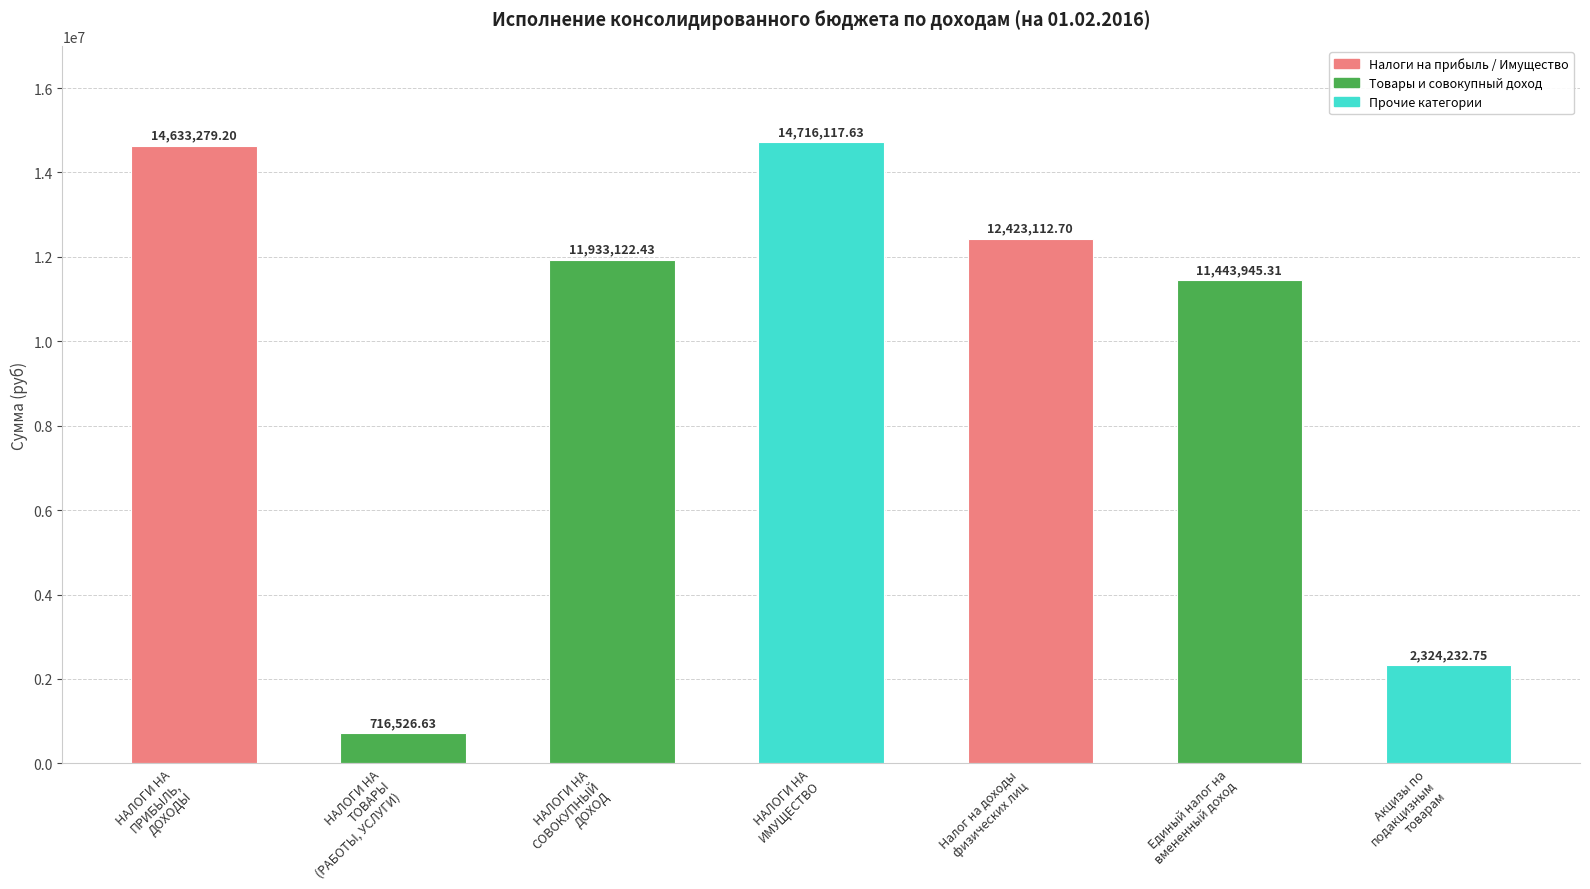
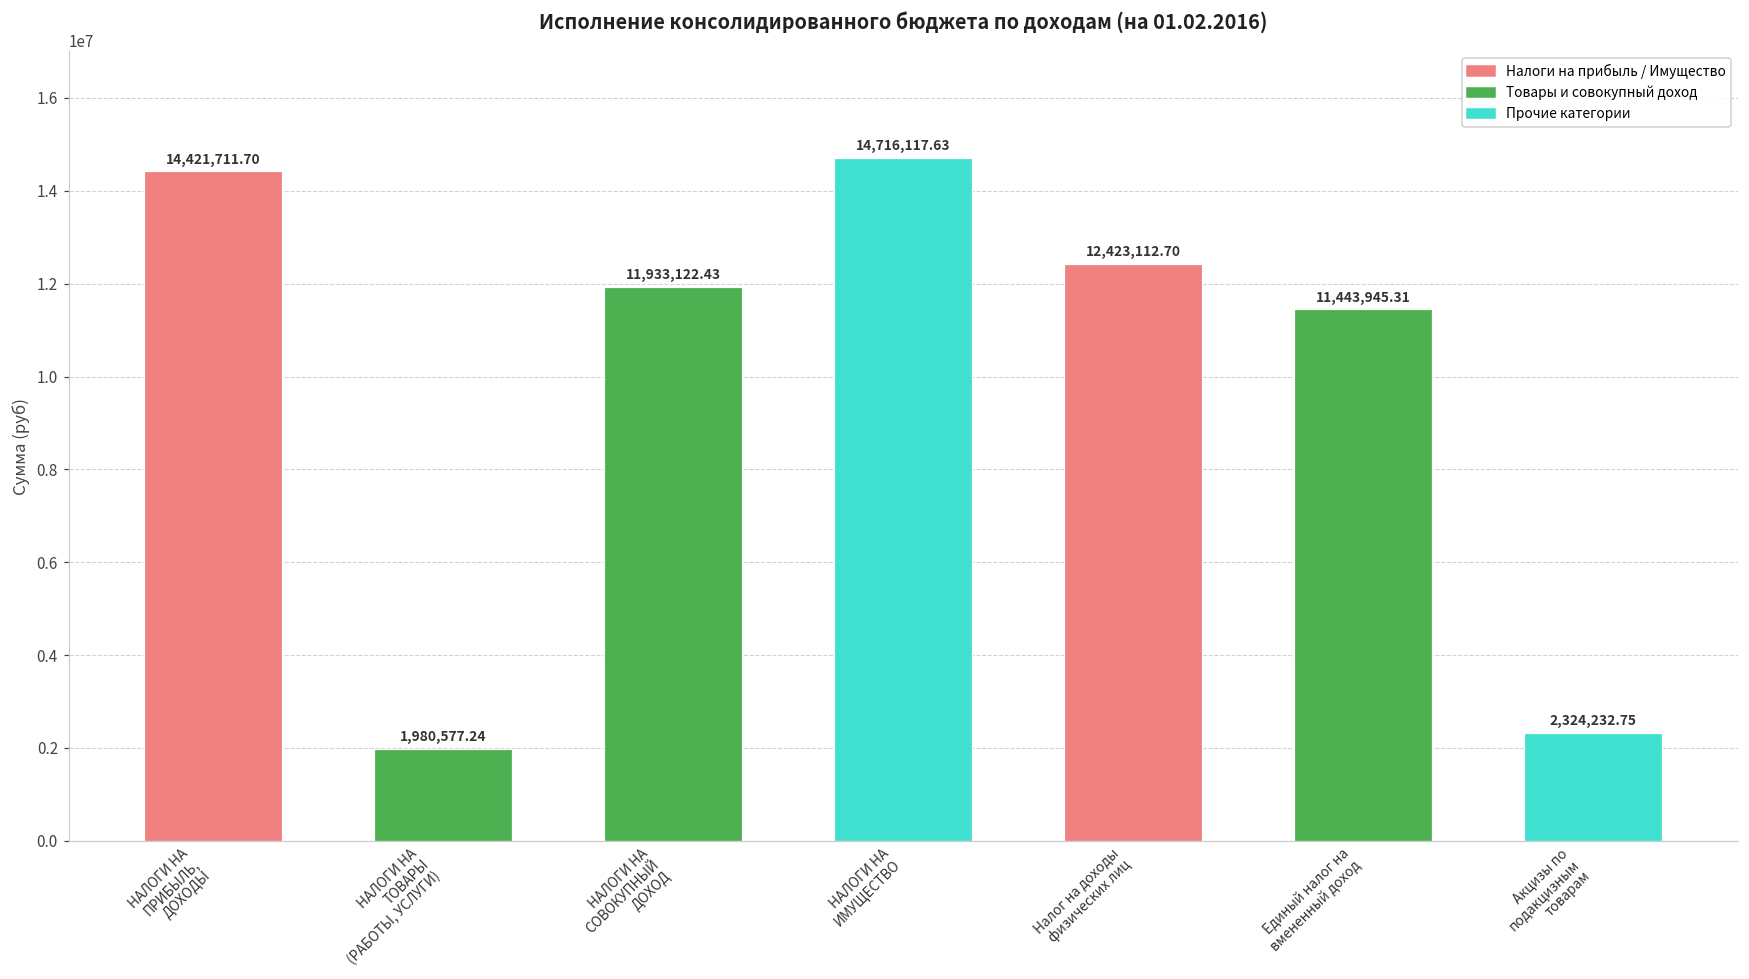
НАЛОГИ НА ПРИБЫЛЬ, ДОХОДЫ: 14,633,279.20 -> 14,421,711.70
НАЛОГИ НА ТОВАРЫ (РАБОТЫ, УСЛУГИ): 716,526.63 -> 1,980,577.24
